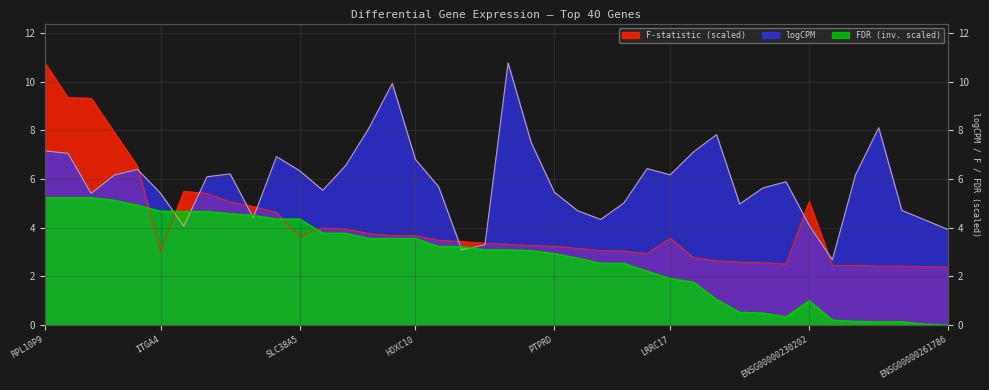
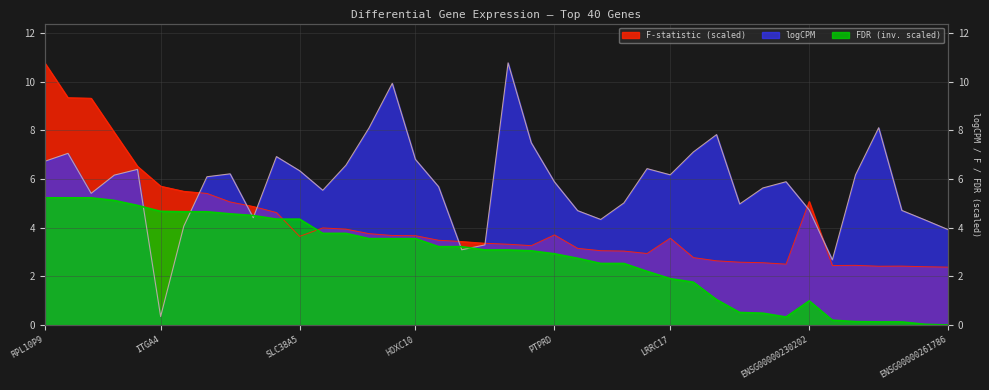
logCPM, RPL10P9: 7.2 -> 6.7
F-statistic (scaled), ITGA4: 3.0 -> 5.7
logCPM, ITGA4: 5.4 -> 0.3
F-statistic (scaled), PTPRD: 3.2 -> 3.7
logCPM, PTPRD: 5.5 -> 5.9
logCPM, ENSG00000230202: 4.1 -> 4.7
